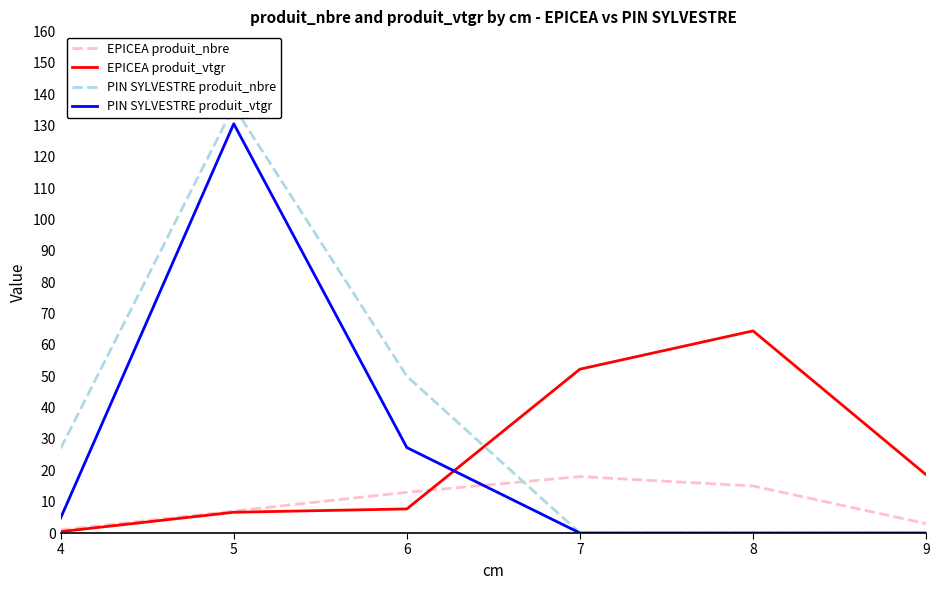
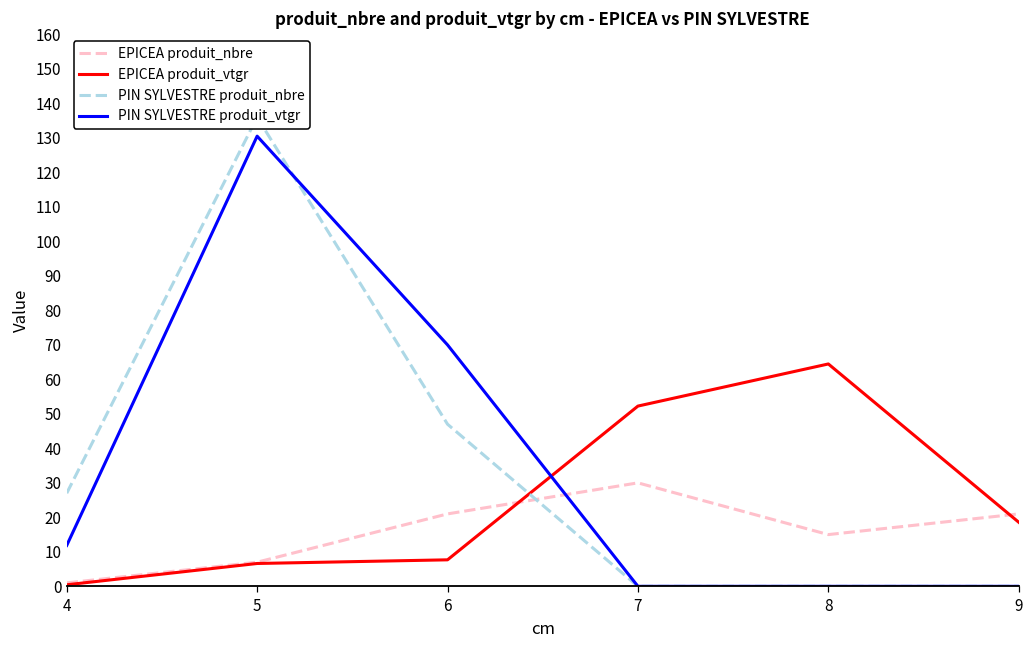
PIN SYLVESTRE produit_vtgr, 4: 5 -> 12
EPICEA produit_nbre, 6: 13 -> 21
PIN SYLVESTRE produit_nbre, 6: 50 -> 47
PIN SYLVESTRE produit_vtgr, 6: 27 -> 70
EPICEA produit_nbre, 7: 18 -> 30
EPICEA produit_nbre, 9: 3 -> 21
